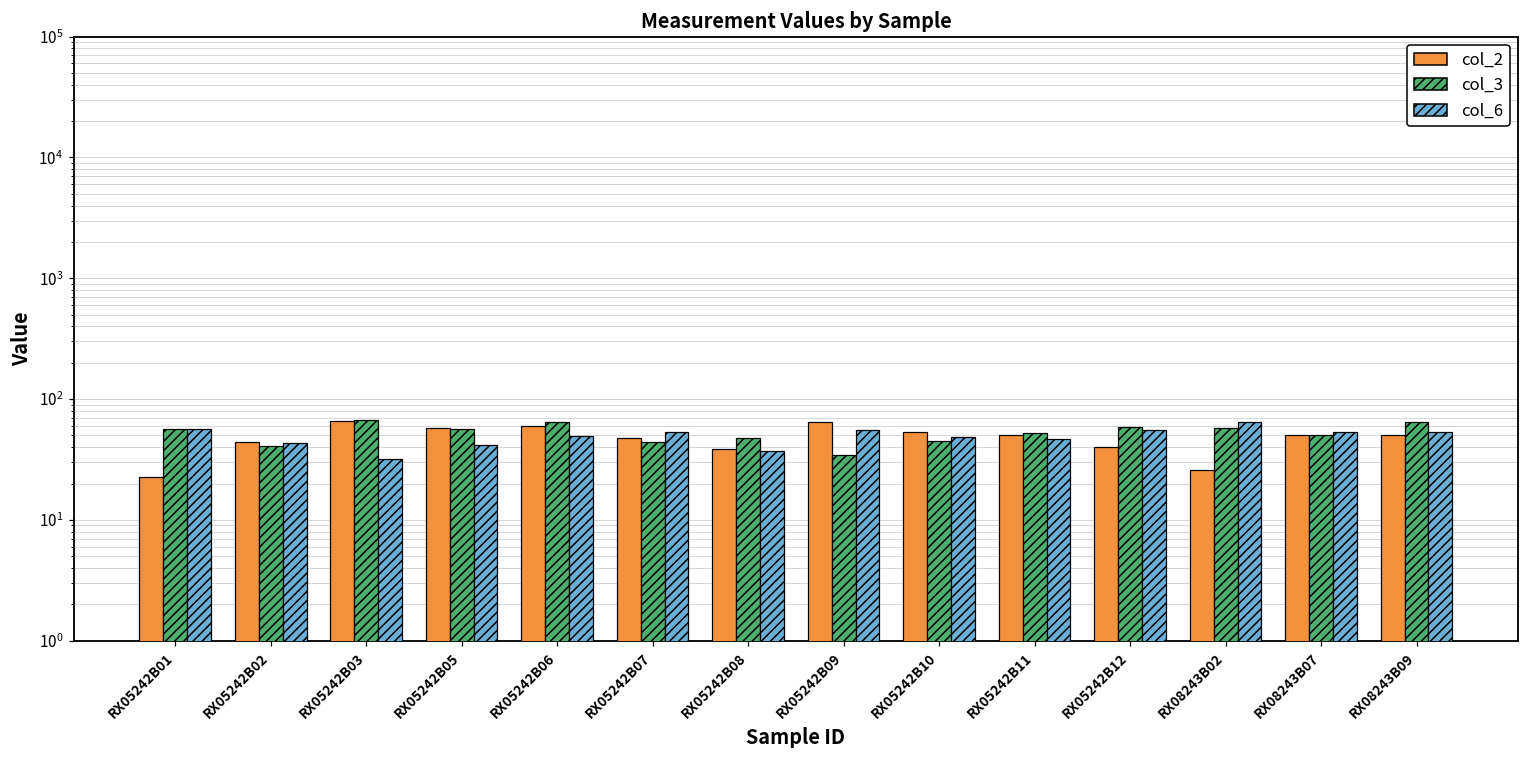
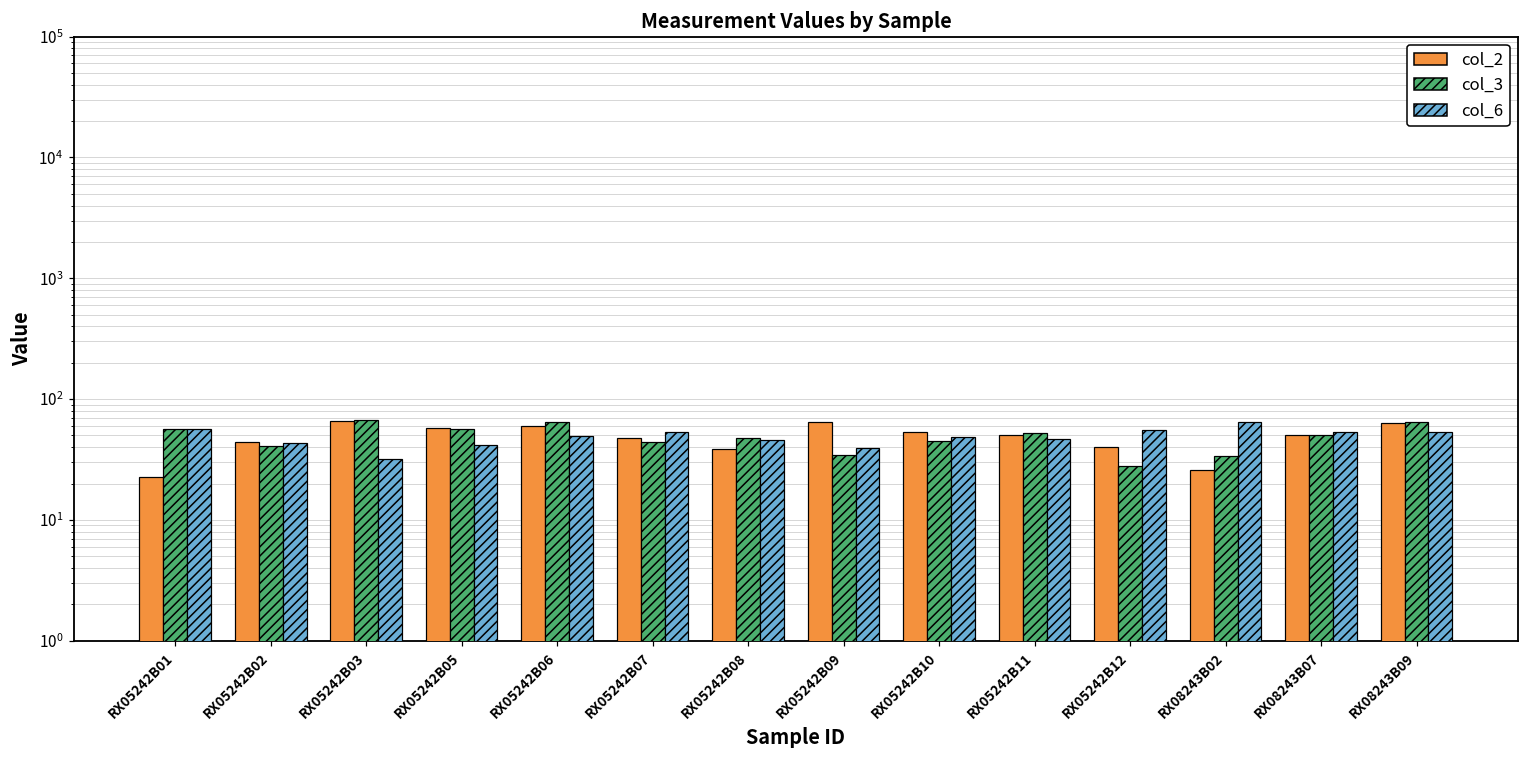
col_6, RX05242B08: 38 -> 46
col_6, RX05242B09: 60 -> 39
col_3, RX05242B12: 60 -> 28
col_3, RX08243B02: 60 -> 34
col_2, RX08243B09: 50 -> 60
